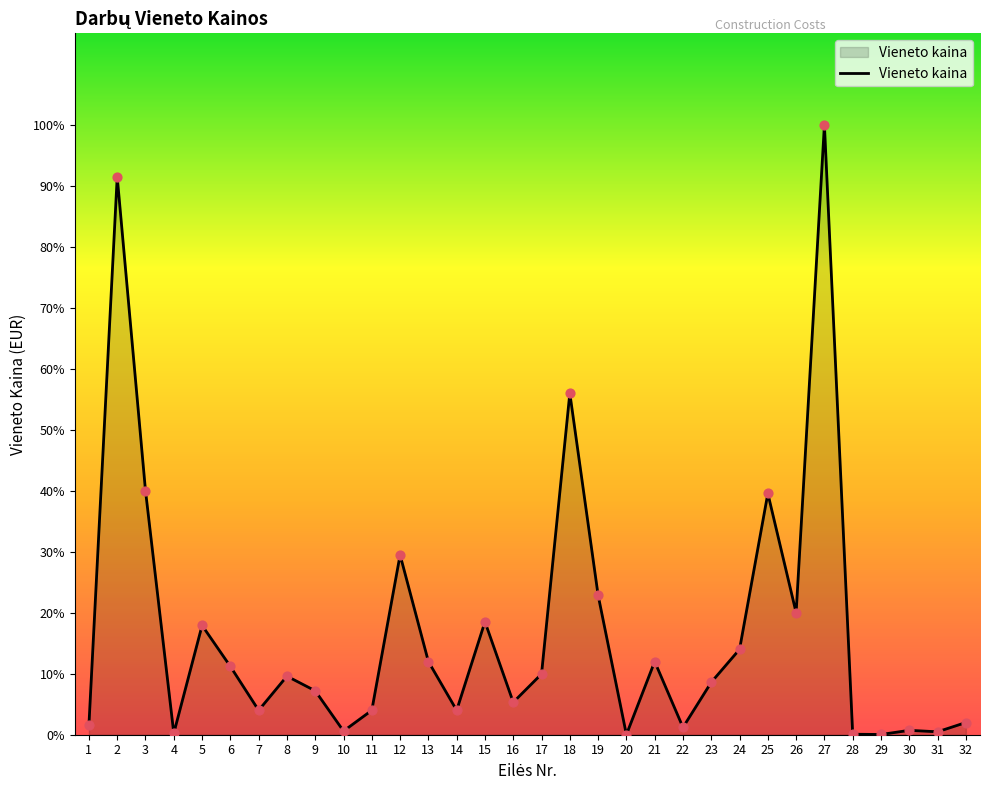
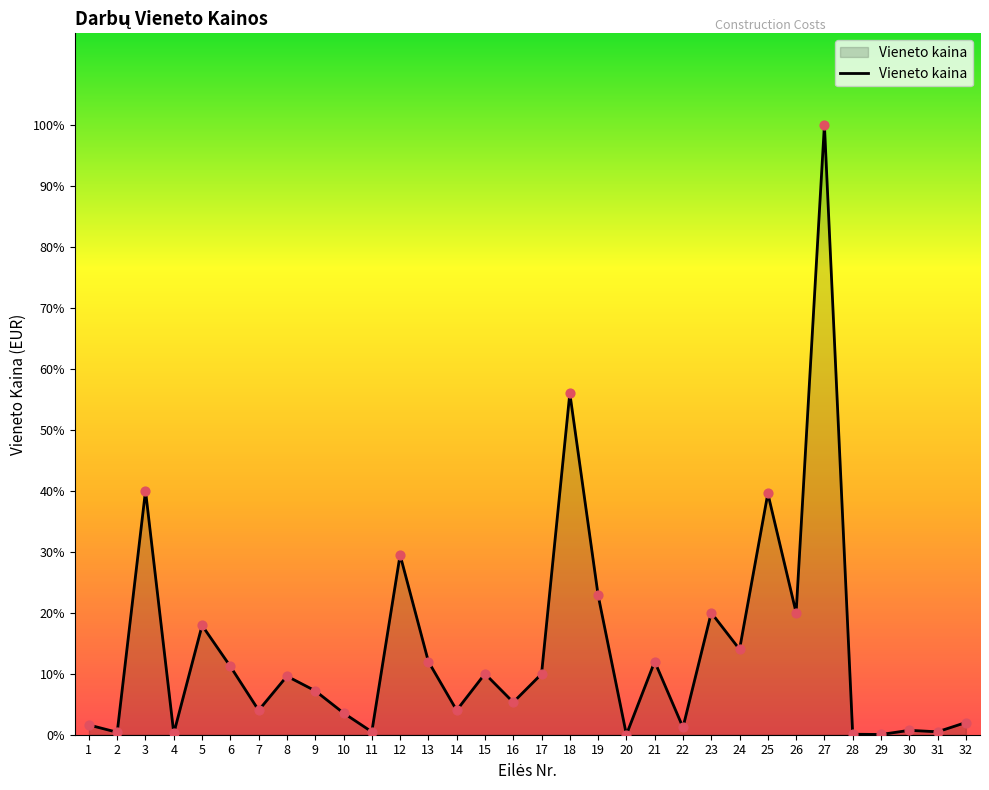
2: 91% -> 0%
10: 1% -> 4%
11: 4% -> 0%
15: 19% -> 10%
23: 9% -> 20%
